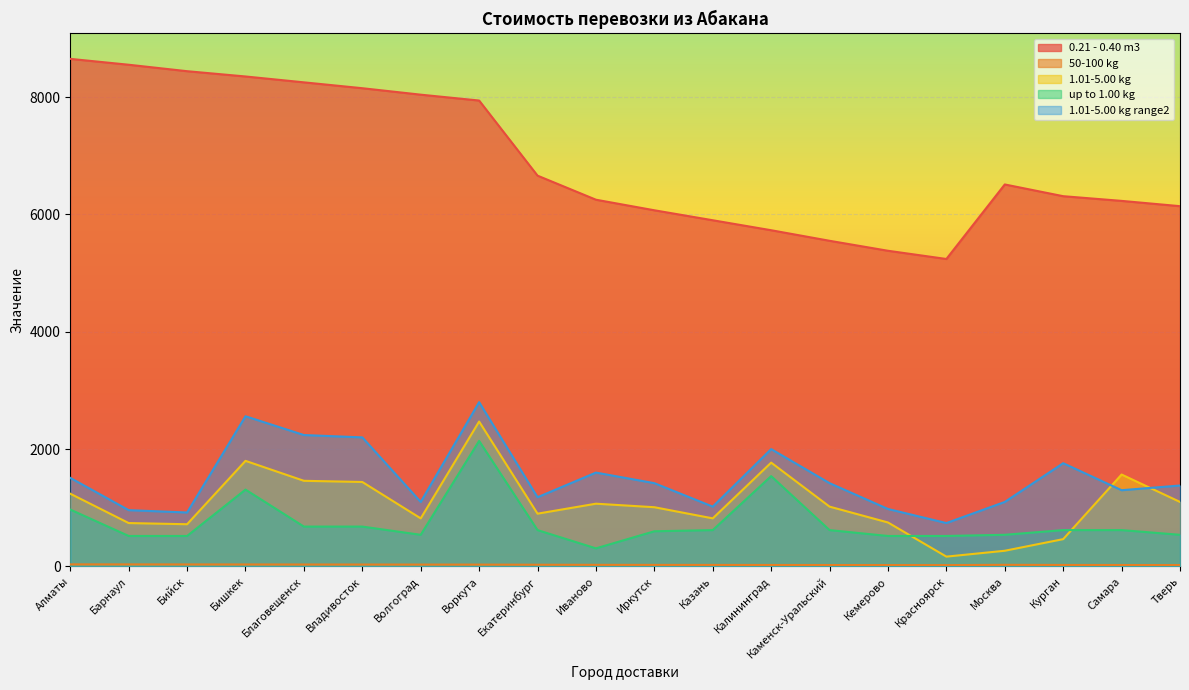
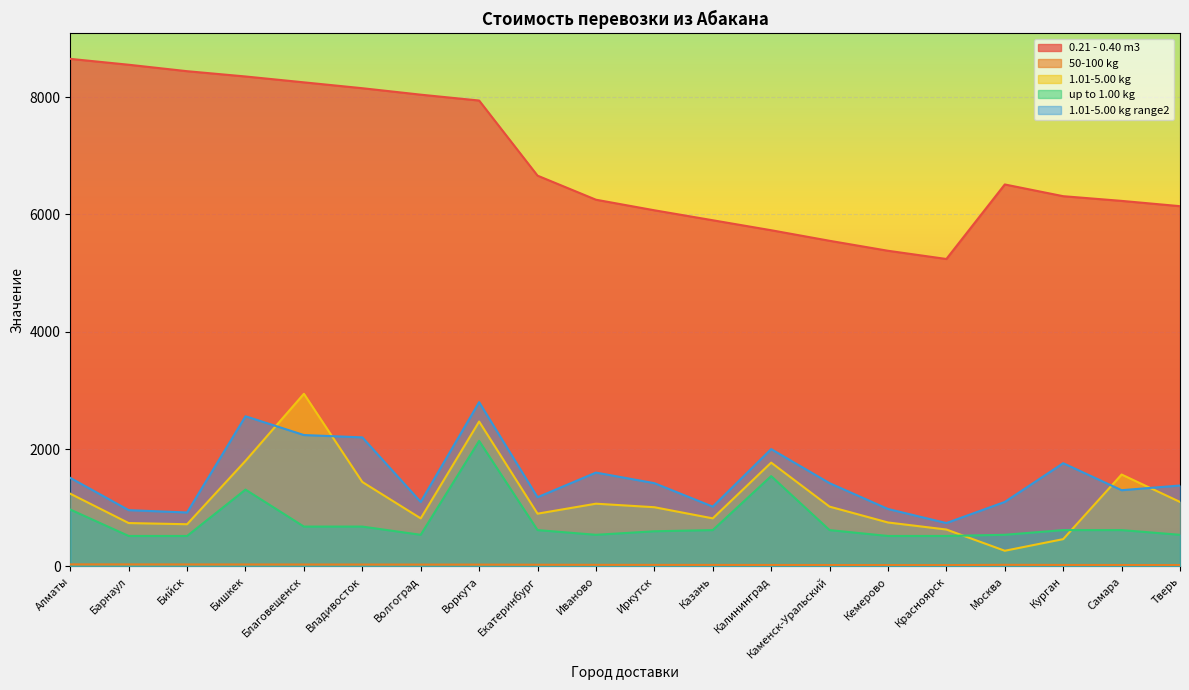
1.01-5.00 kg, Благовещенск: 1500 -> 2900
up to 1.00 kg, Иваново: 300 -> 500
1.01-5.00 kg, Красноярск: 200 -> 600
